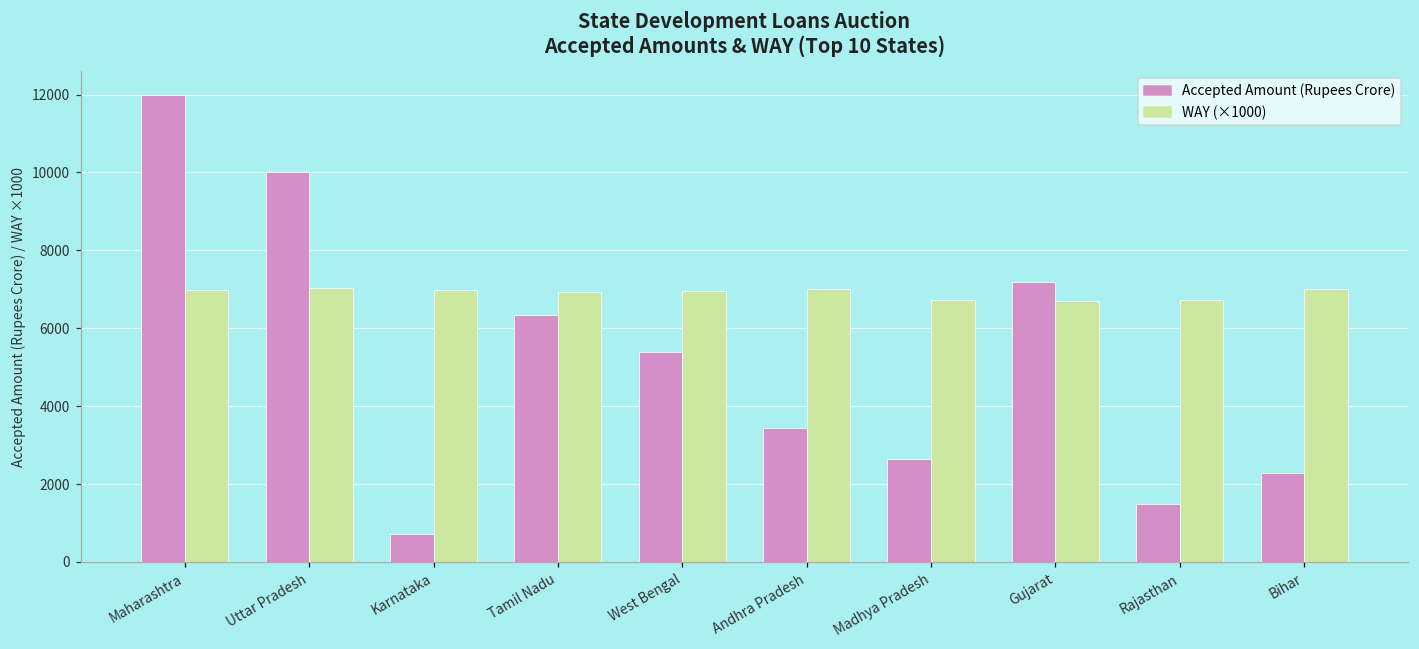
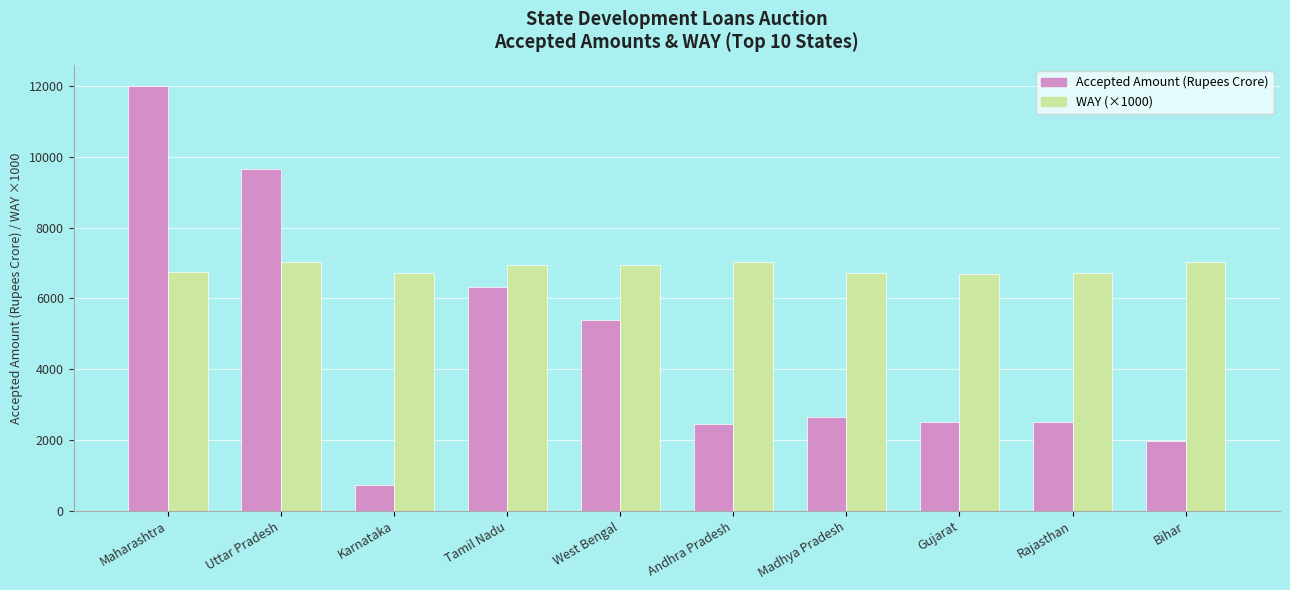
WAY (×1000), Maharashtra: 7000 -> 6700
Accepted Amount (Rupees Crore), Uttar Pradesh: 10000 -> 9700
WAY (×1000), Karnataka: 7000 -> 6700
Accepted Amount (Rupees Crore), Andhra Pradesh: 3400 -> 2500
Accepted Amount (Rupees Crore), Gujarat: 7200 -> 2500
Accepted Amount (Rupees Crore), Rajasthan: 1500 -> 2500
Accepted Amount (Rupees Crore), Bihar: 2300 -> 2000
